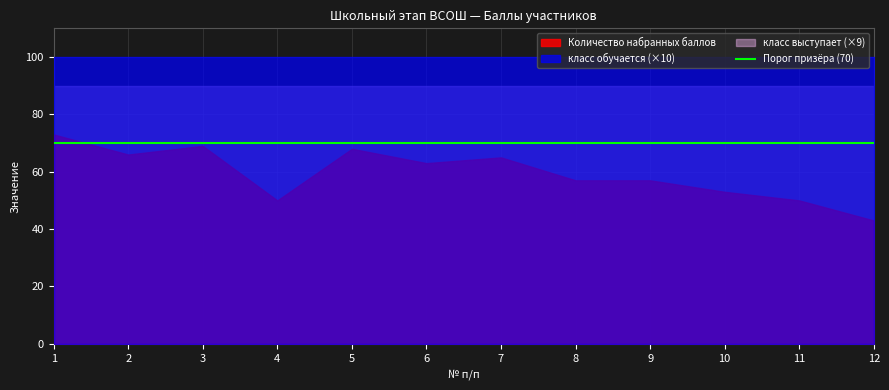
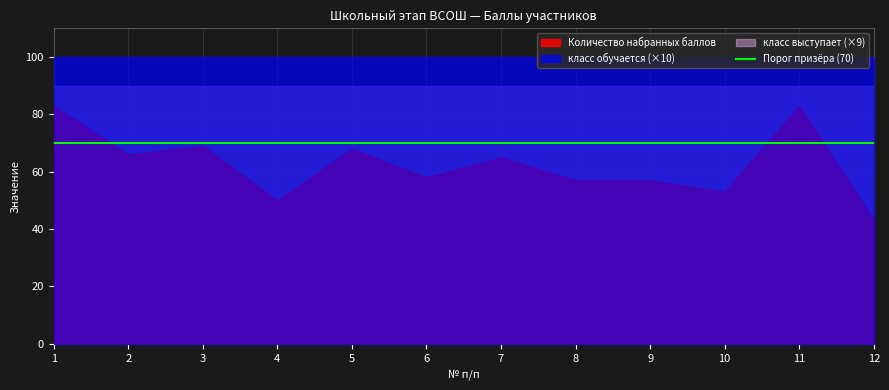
Количество набранных баллов, 1: 73 -> 83
Количество набранных баллов, 6: 63 -> 58
Количество набранных баллов, 11: 50 -> 83
